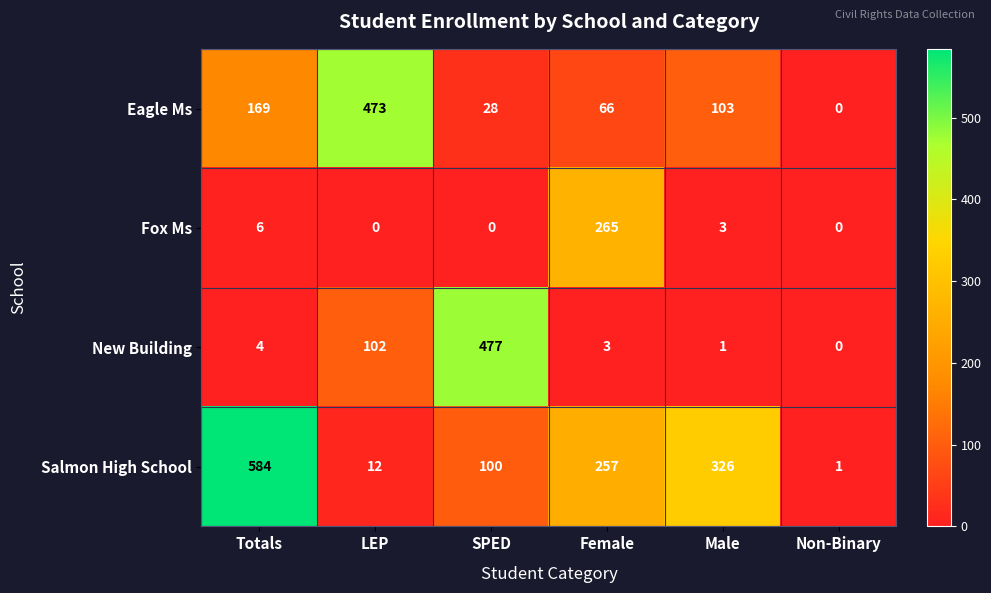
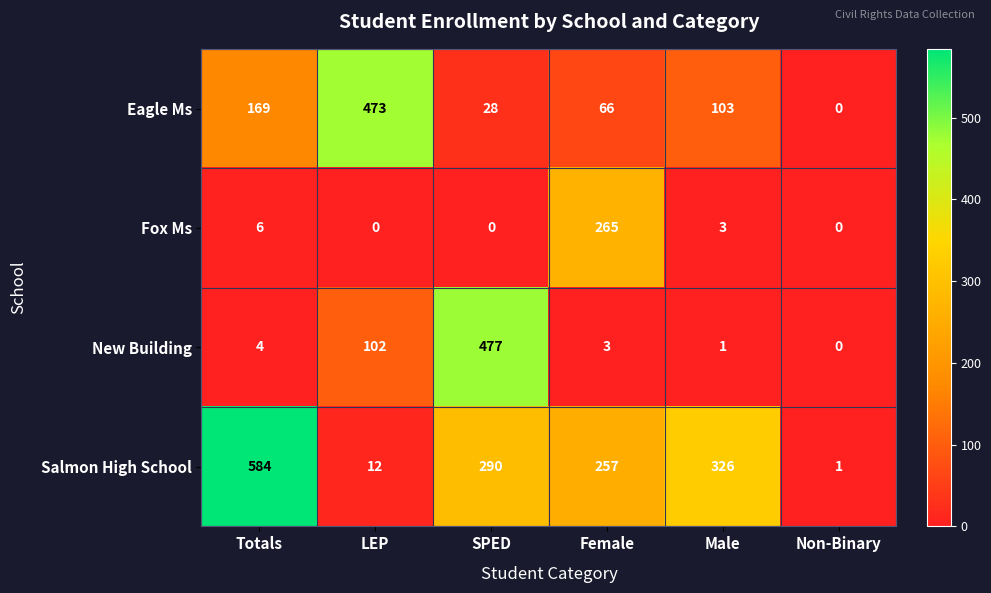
Salmon High School, SPED: 100 -> 290
